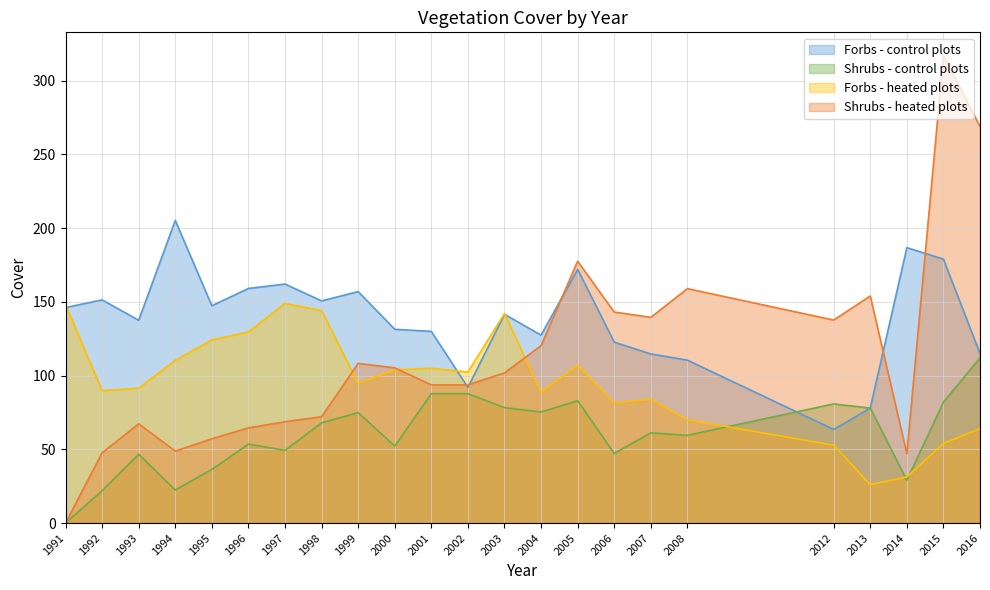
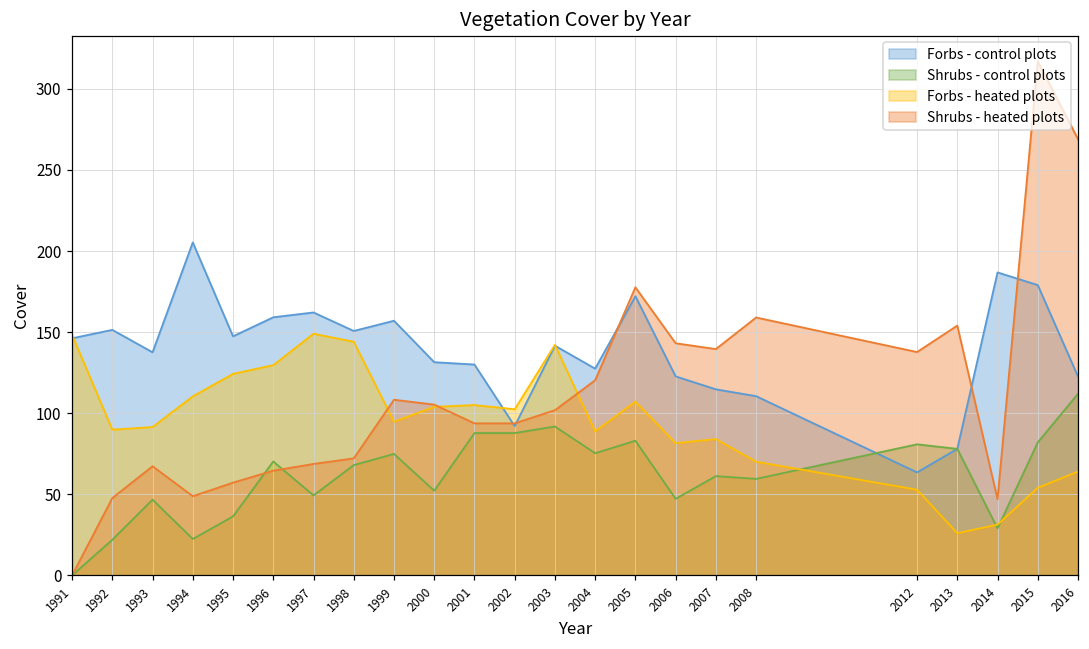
Shrubs - control plots, 1996: 54 -> 70
Shrubs - control plots, 2003: 78 -> 92
Forbs - control plots, 2016: 115 -> 123
